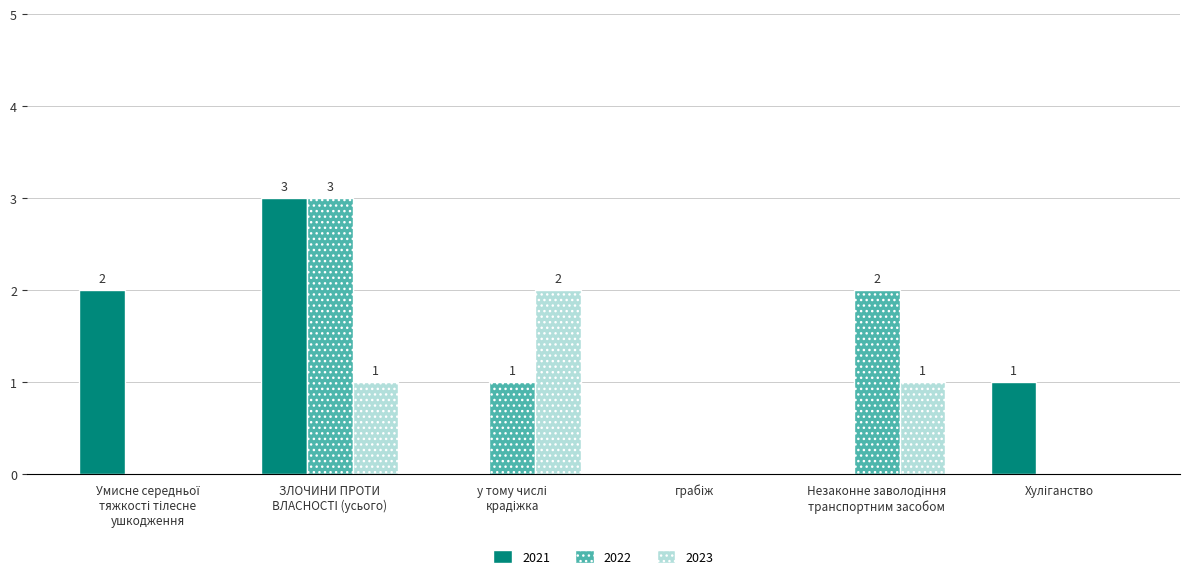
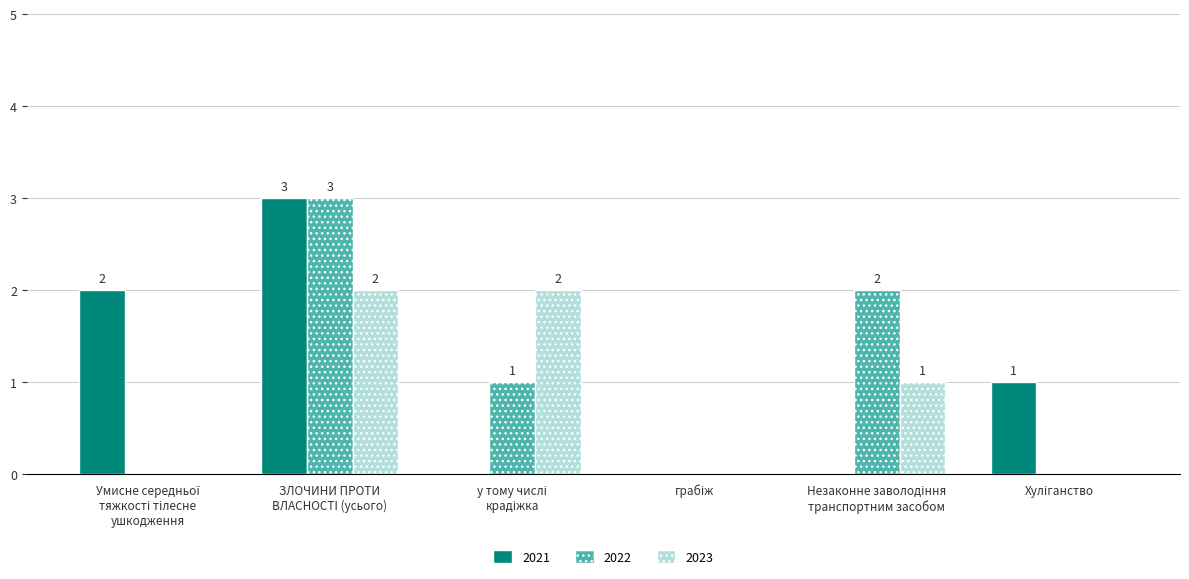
2023, ЗЛОЧИНИ ПРОТИ ВЛАСНОСТІ (усього): 1 -> 2
